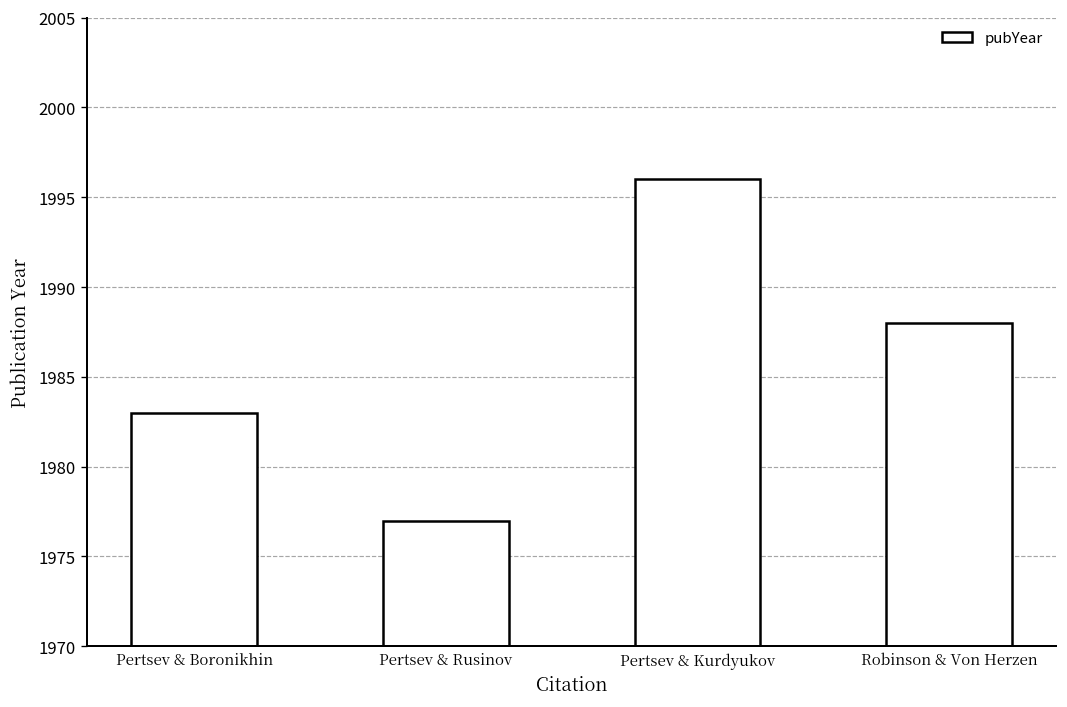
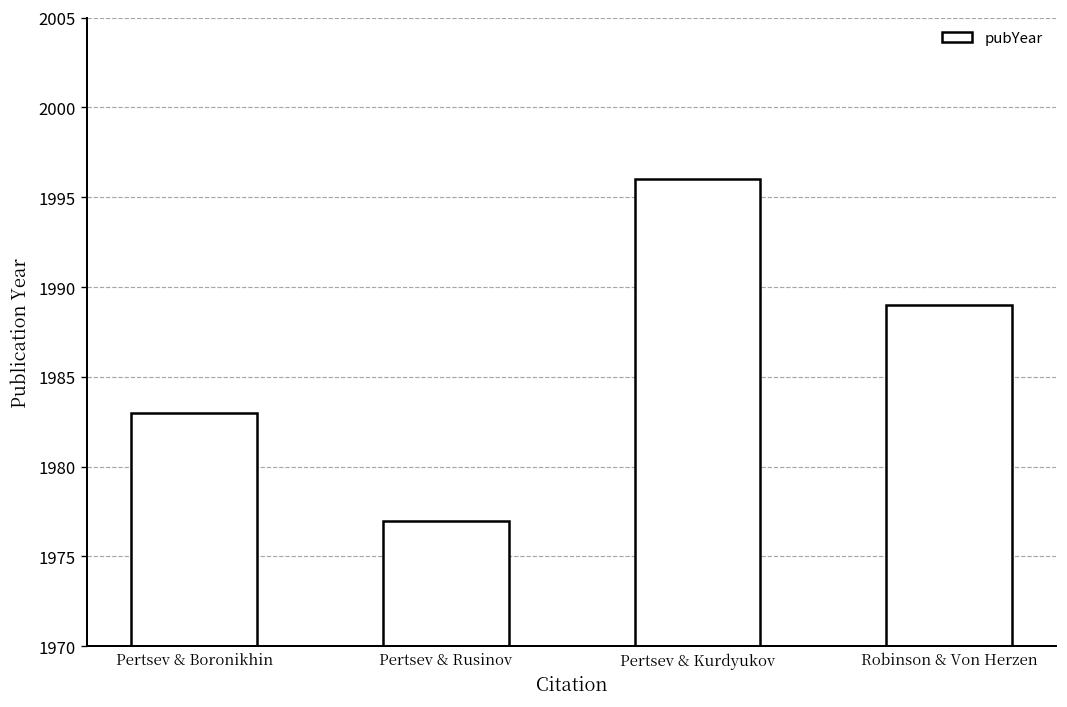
Robinson & Von Herzen: 1988 -> 1989
